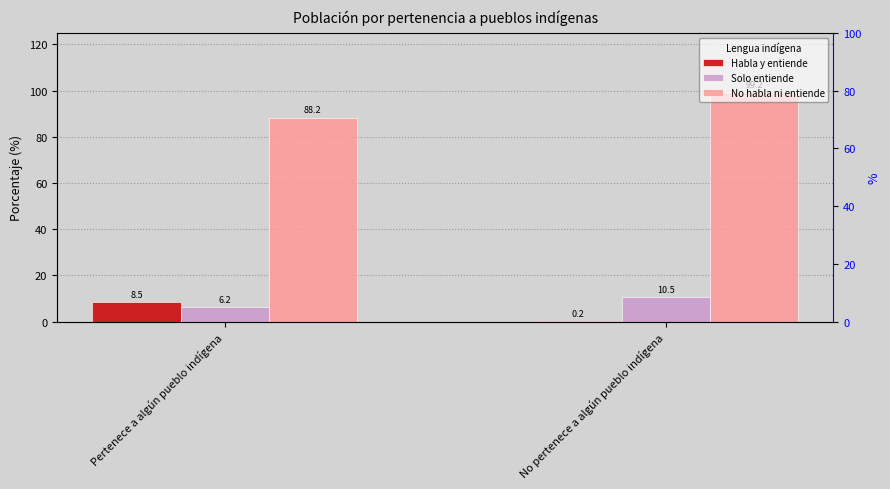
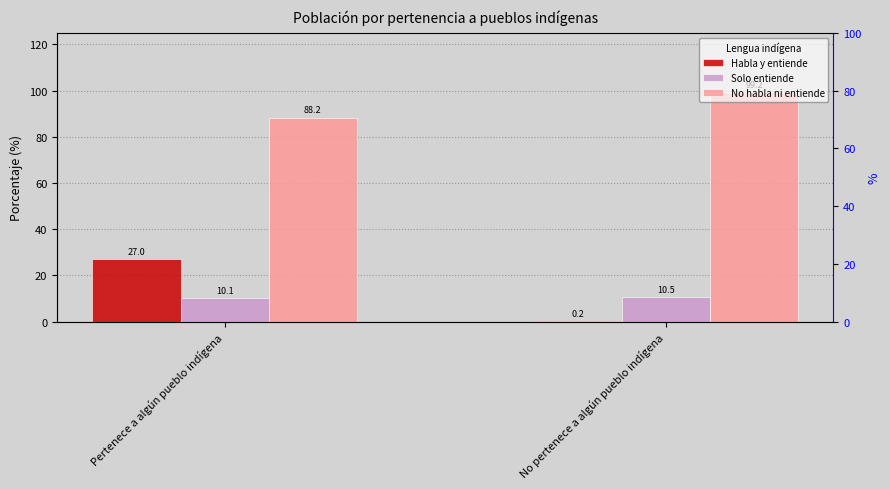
Habla y entiende, Pertenece a algún pueblo indígena: 8.5 -> 27.0
Solo entiende, Pertenece a algún pueblo indígena: 6.2 -> 10.1
